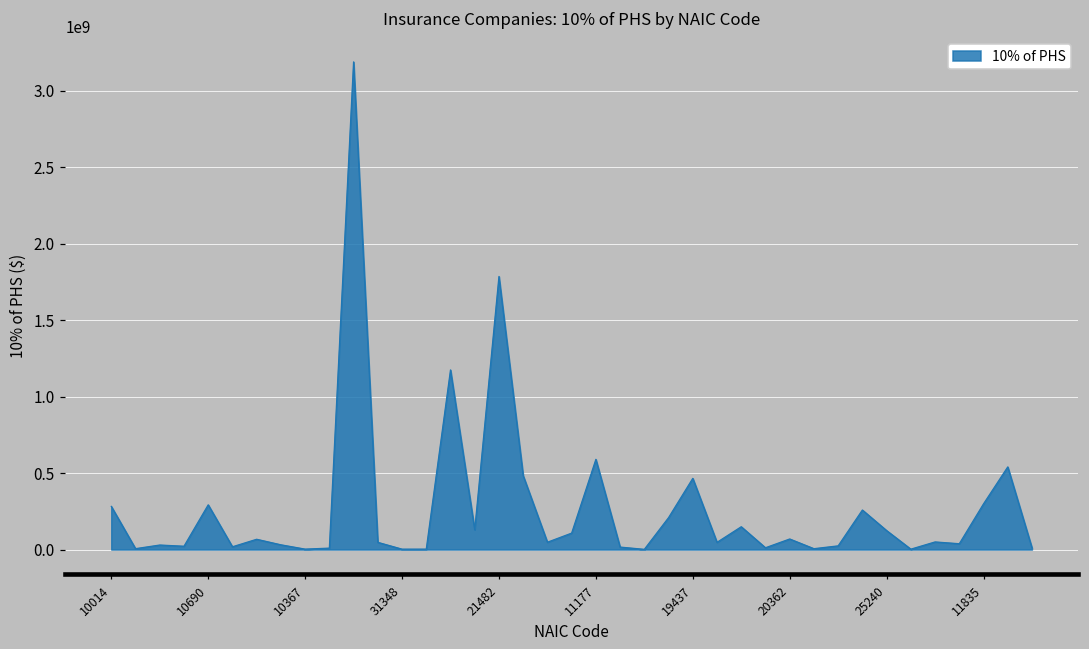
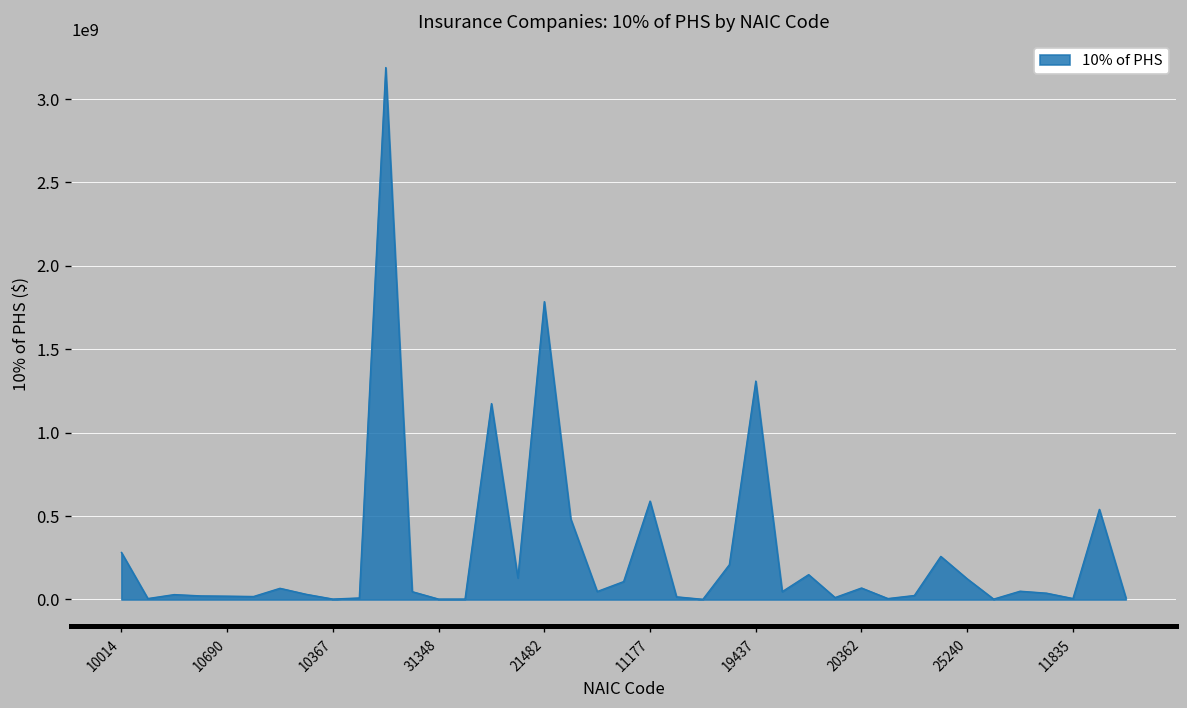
10690: 290000000 -> 20000000
19437: 470000000 -> 1310000000
11835: 300000000 -> 10000000
